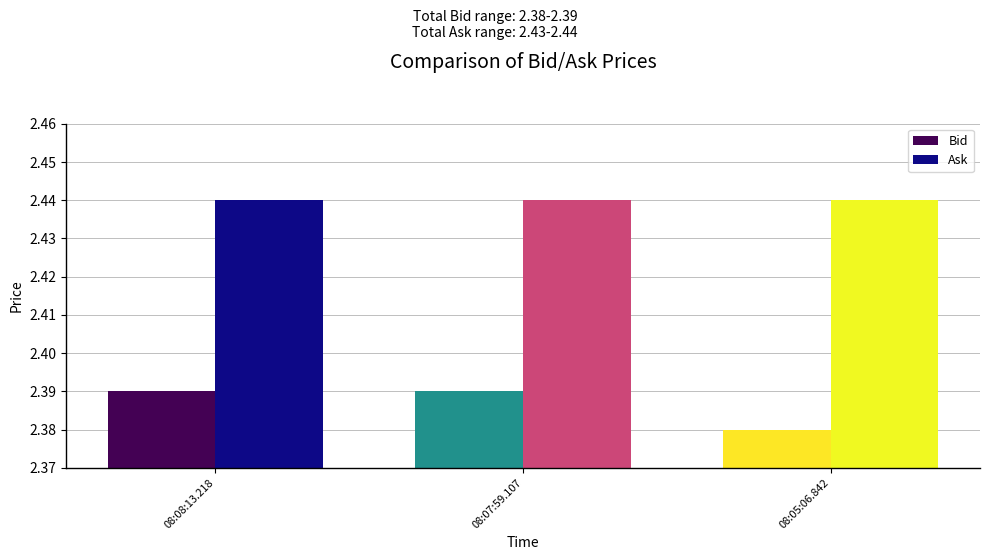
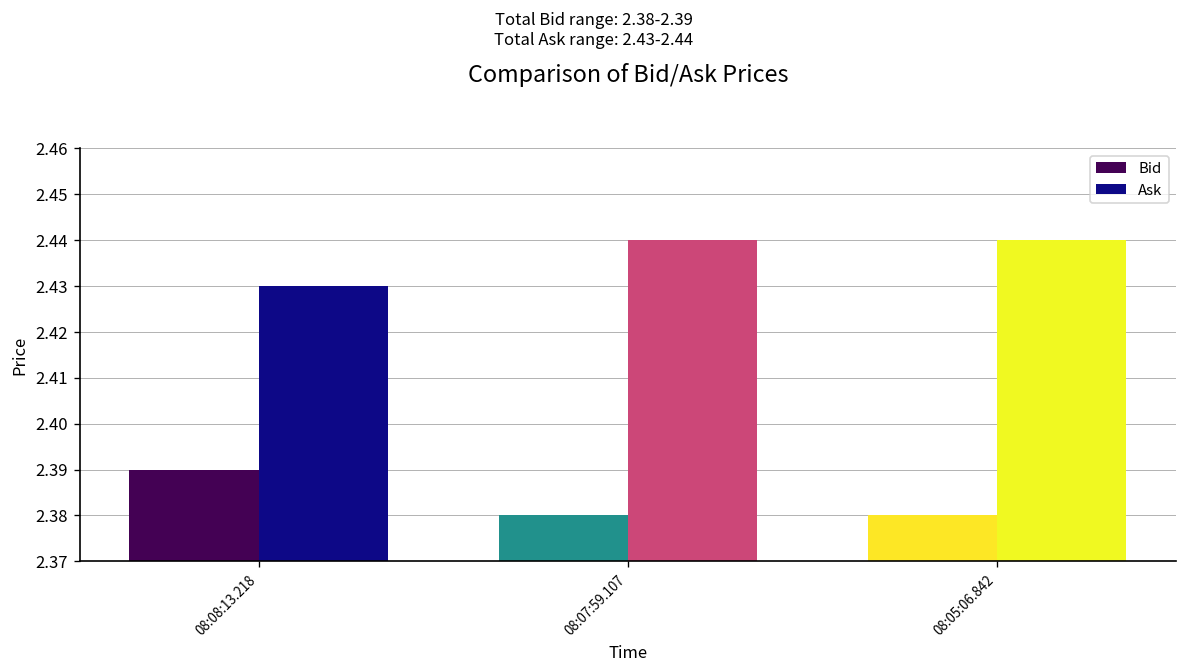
Ask, 08:08:13.218: 2.44 -> 2.43
Bid, 08:07:59.107: 2.39 -> 2.38
